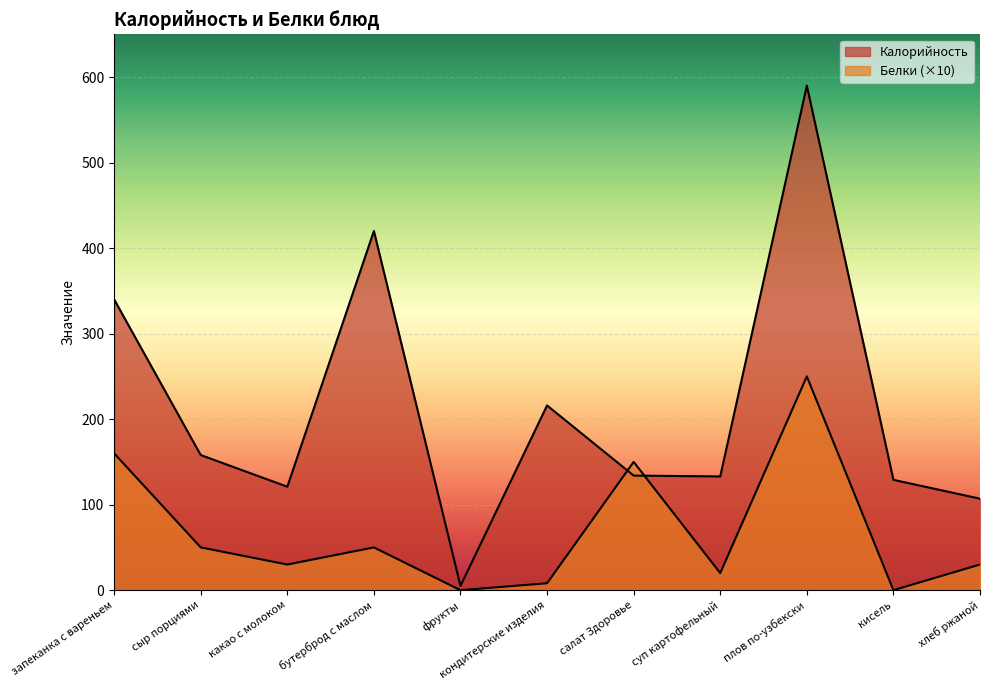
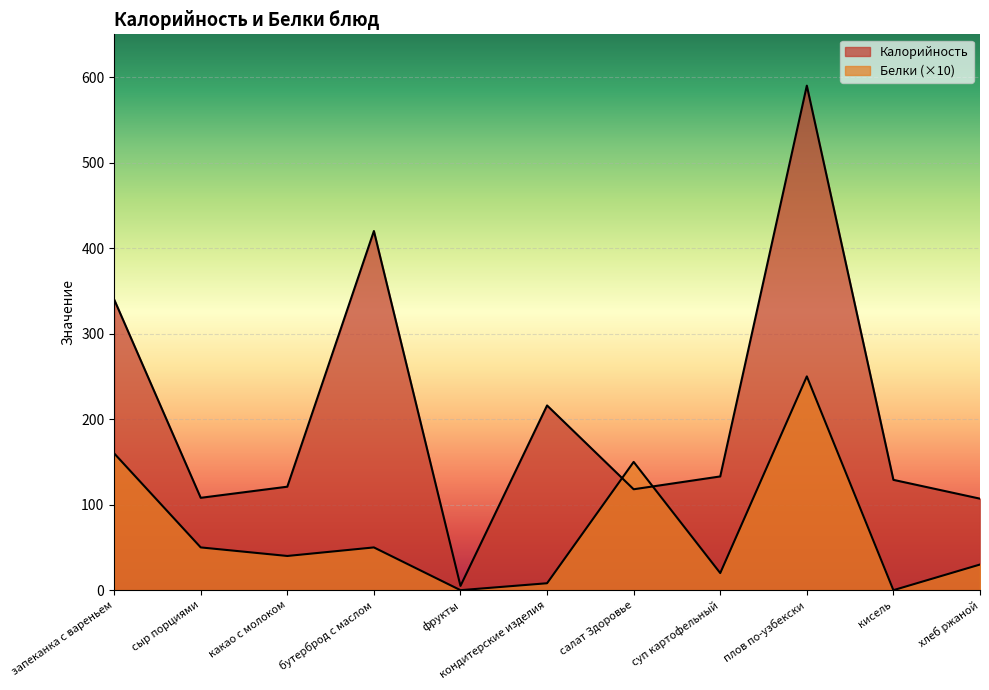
Калорийность, сыр порциями: 160 -> 110
Белки (×10), какао с молоком: 30 -> 40
Калорийность, салат Здоровье: 130 -> 120
